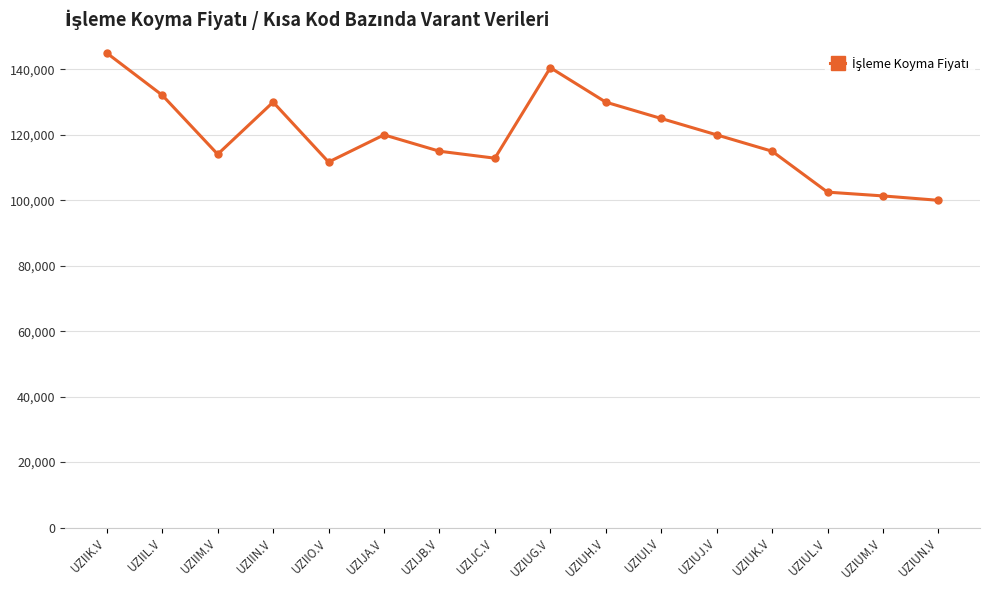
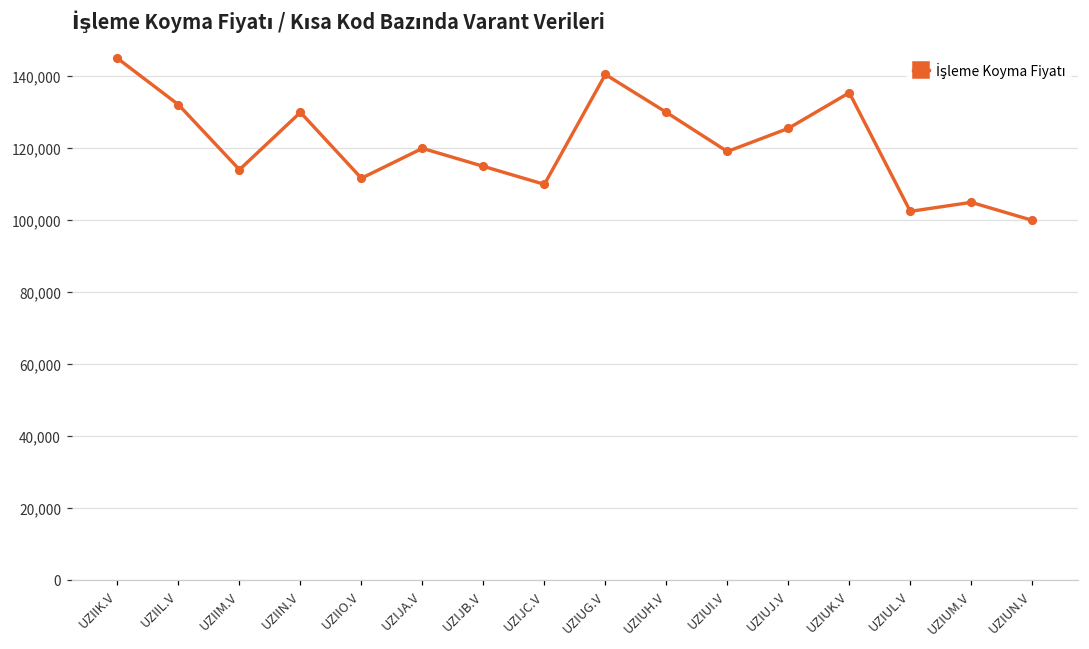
UZIJC.V: 113,000 -> 110,000
UZIUI.V: 125,000 -> 119,000
UZIUJ.V: 120,000 -> 126,000
UZIUK.V: 115,000 -> 135,000
UZIUM.V: 101,000 -> 105,000
